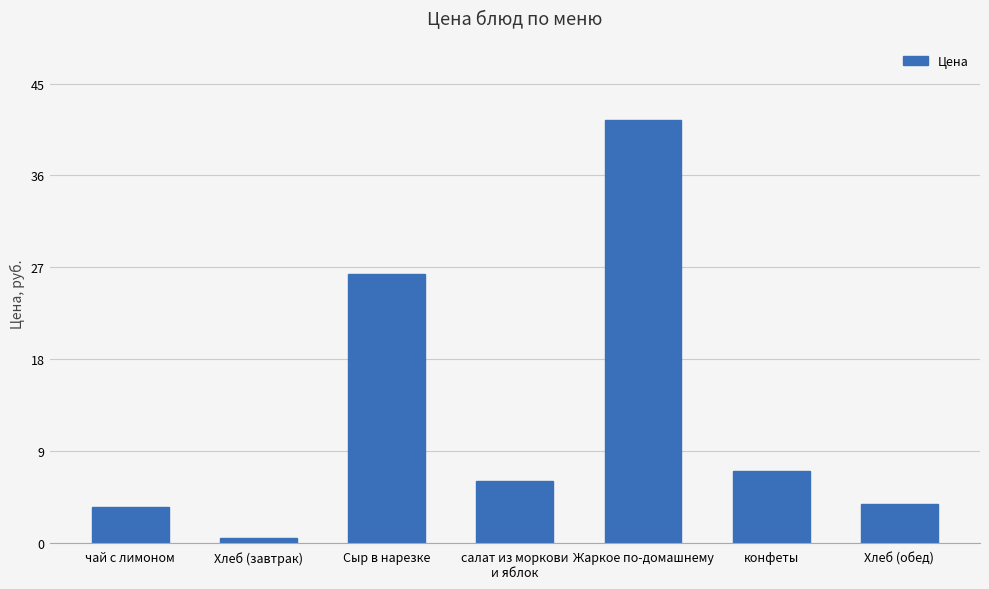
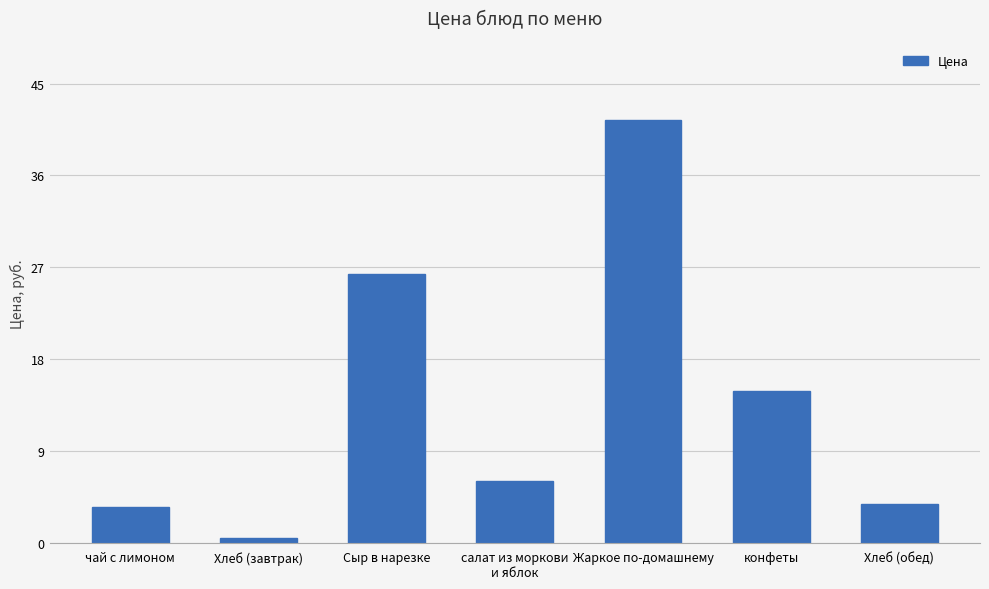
конфеты: 7.0 -> 14.9
